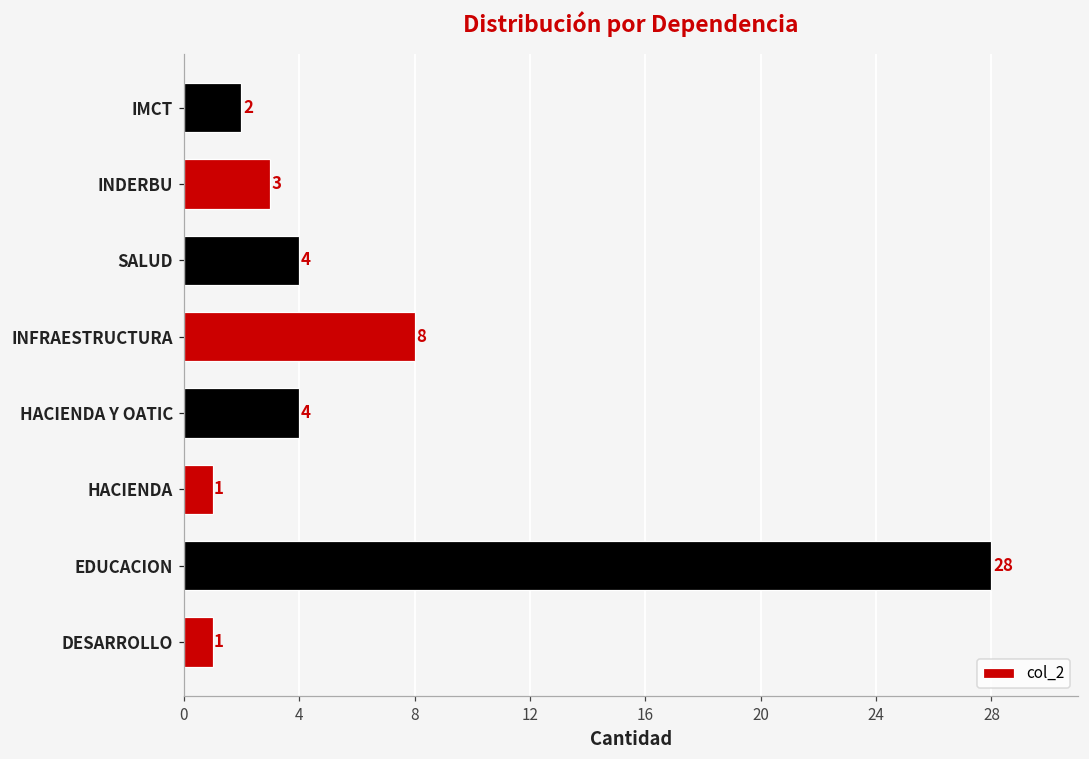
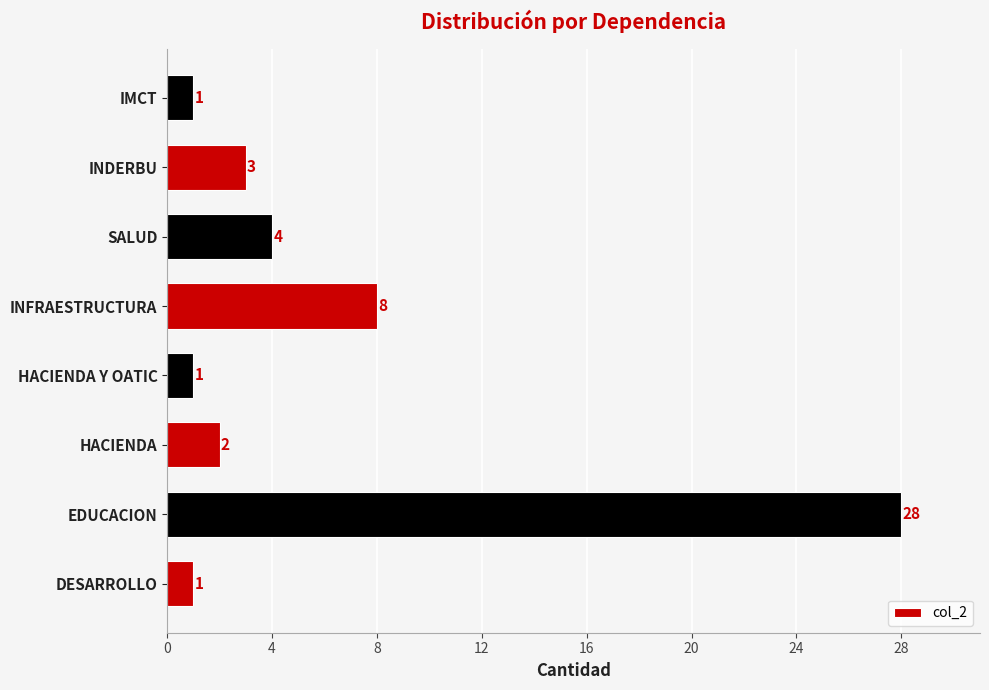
IMCT: 2 -> 1
HACIENDA Y OATIC: 4 -> 1
HACIENDA: 1 -> 2
